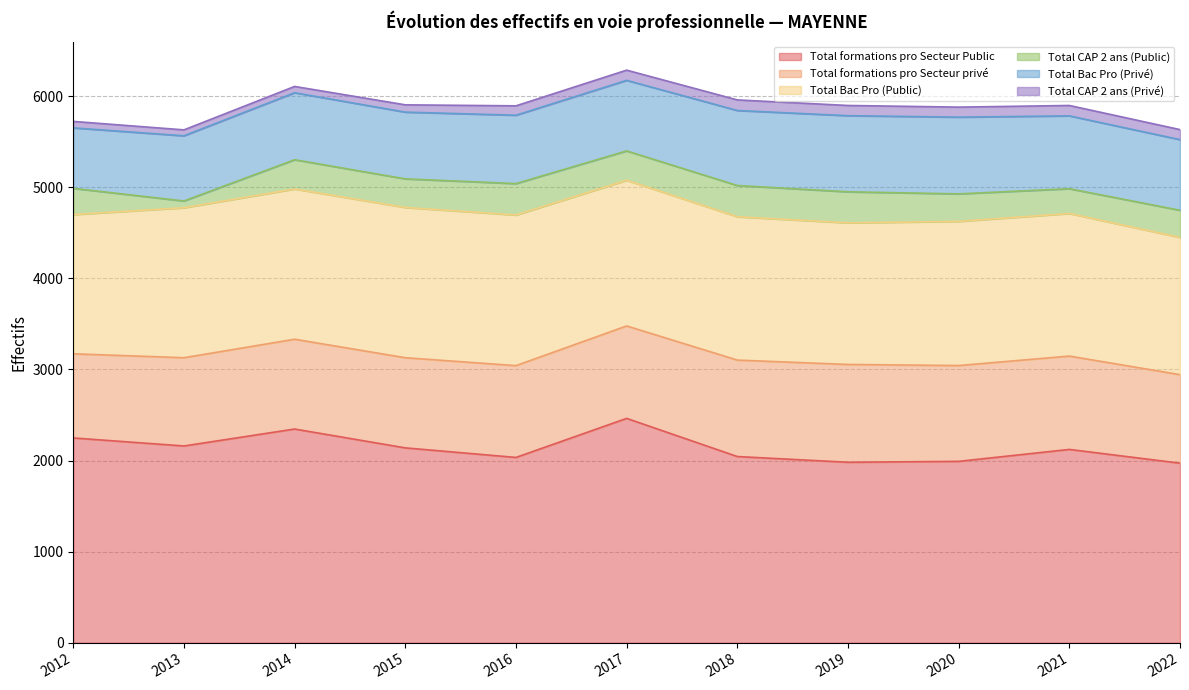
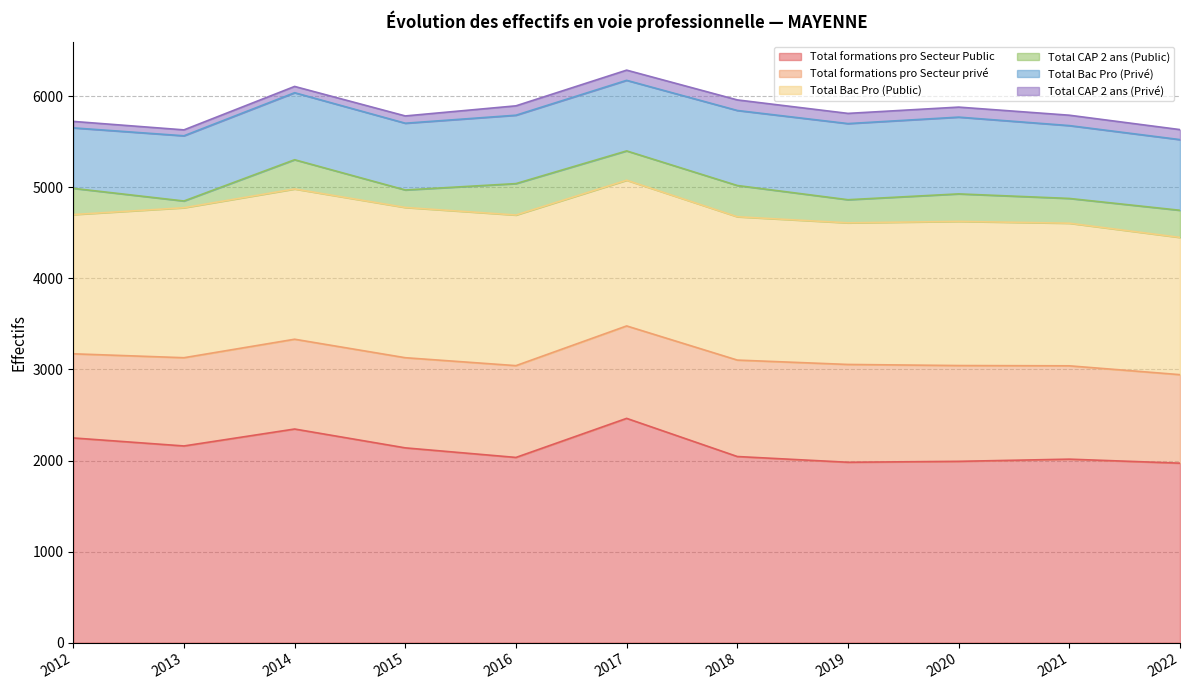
Total CAP 2 ans (Public), 2015: 300 -> 200
Total CAP 2 ans (Public), 2019: 340 -> 250
Total formations pro Secteur Public, 2021: 2100 -> 2000
